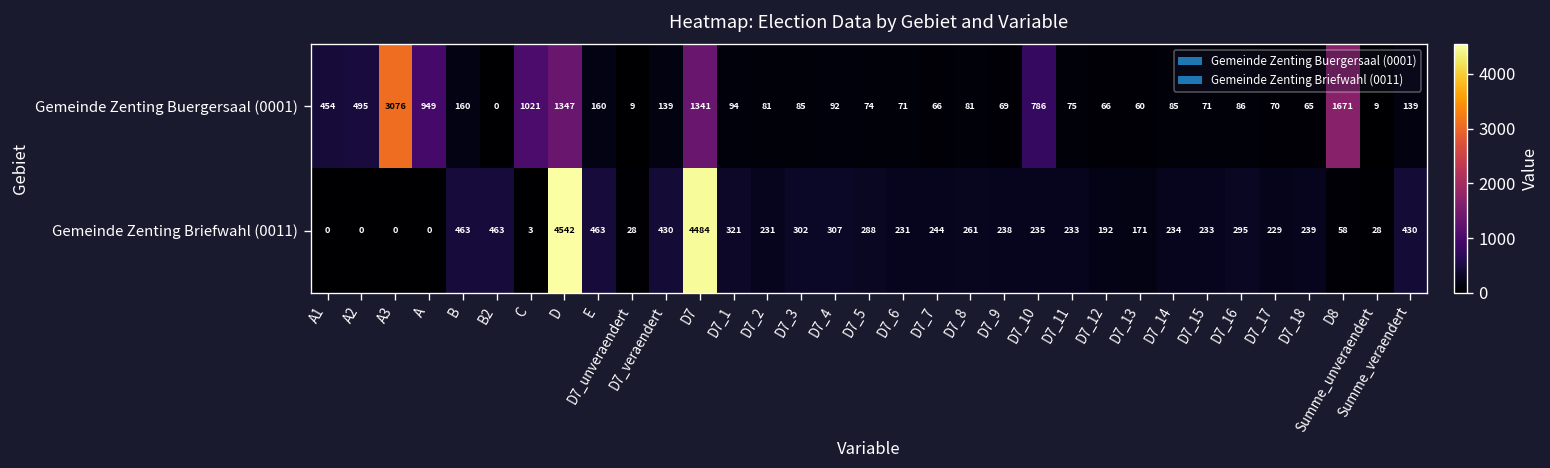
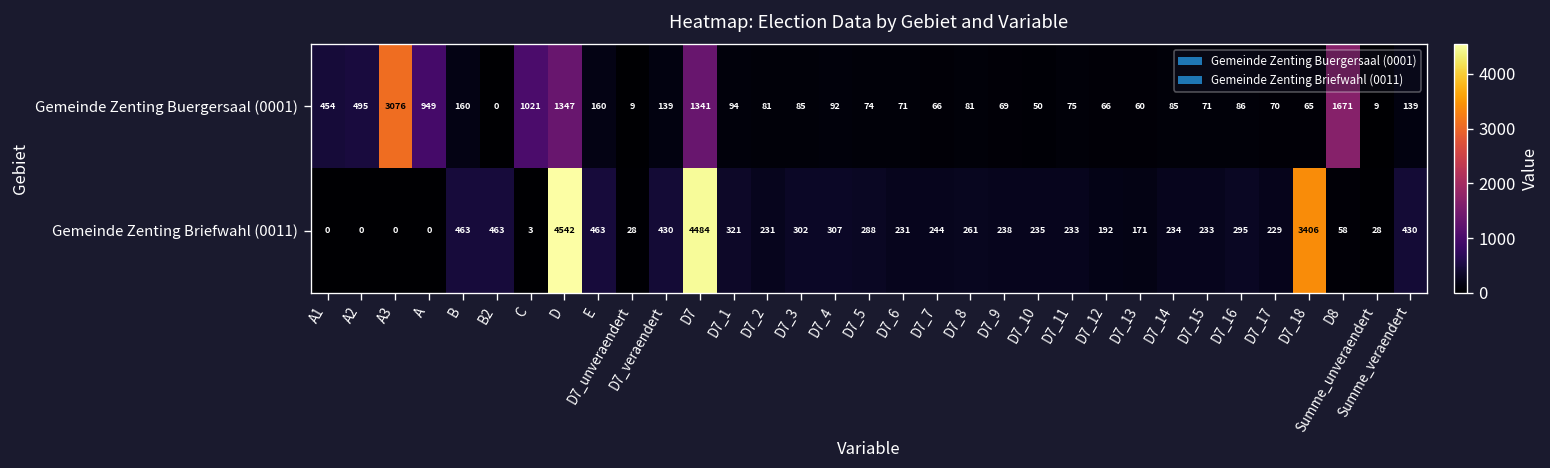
Gemeinde Zenting Buergersaal (0001), D7_10: 786 -> 50
Gemeinde Zenting Briefwahl (0011), D7_18: 239 -> 3406
